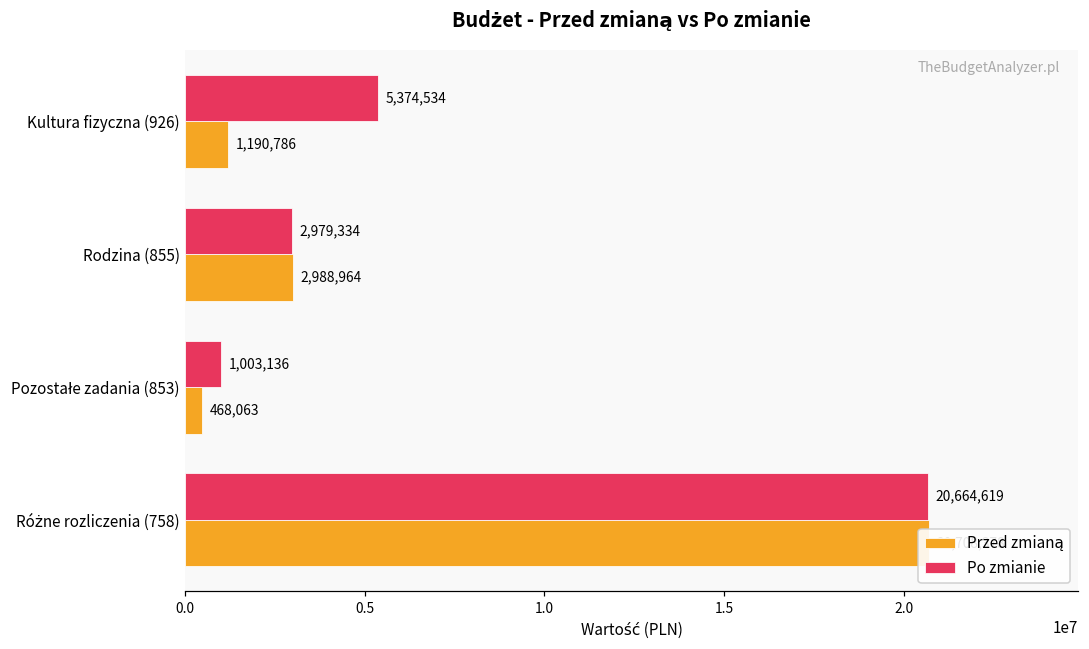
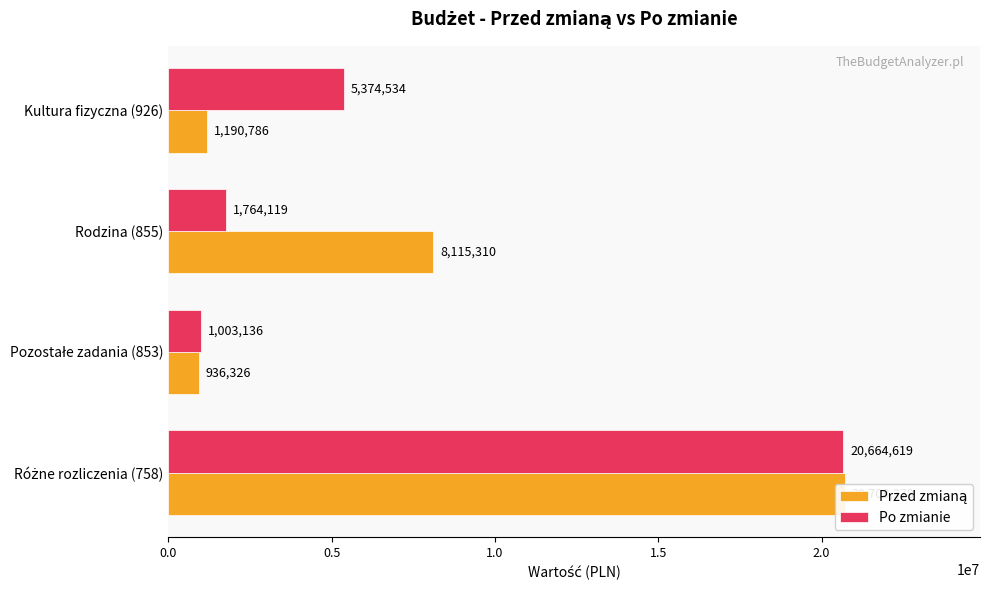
Po zmianie, Rodzina (855): 2,979,334 -> 1,764,119
Przed zmianą, Rodzina (855): 2,988,964 -> 8,115,310
Przed zmianą, Pozostałe zadania (853): 468,063 -> 936,326
